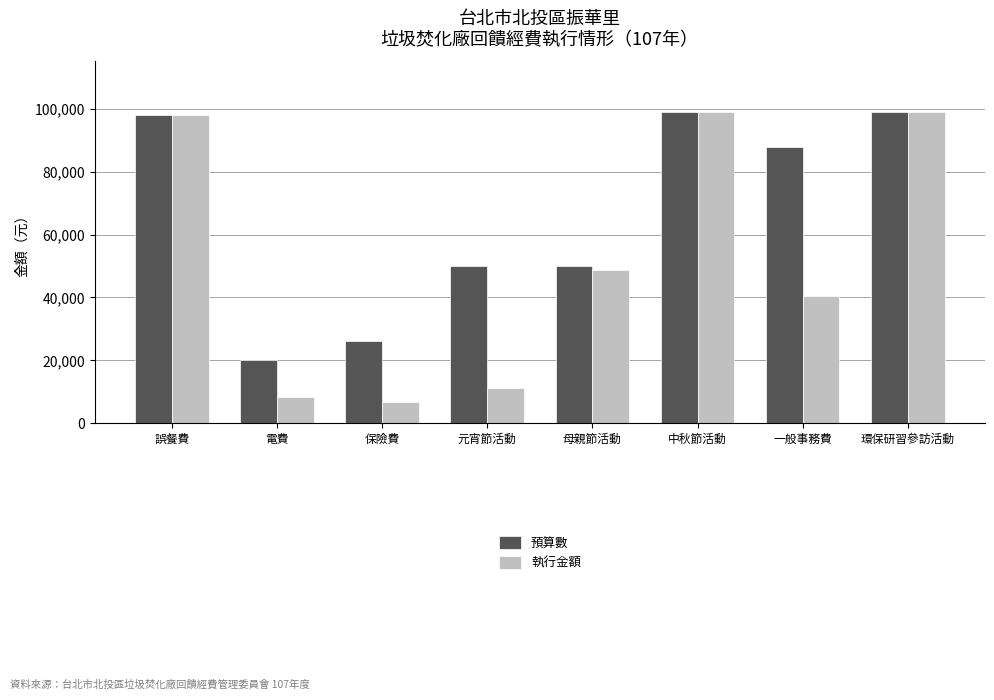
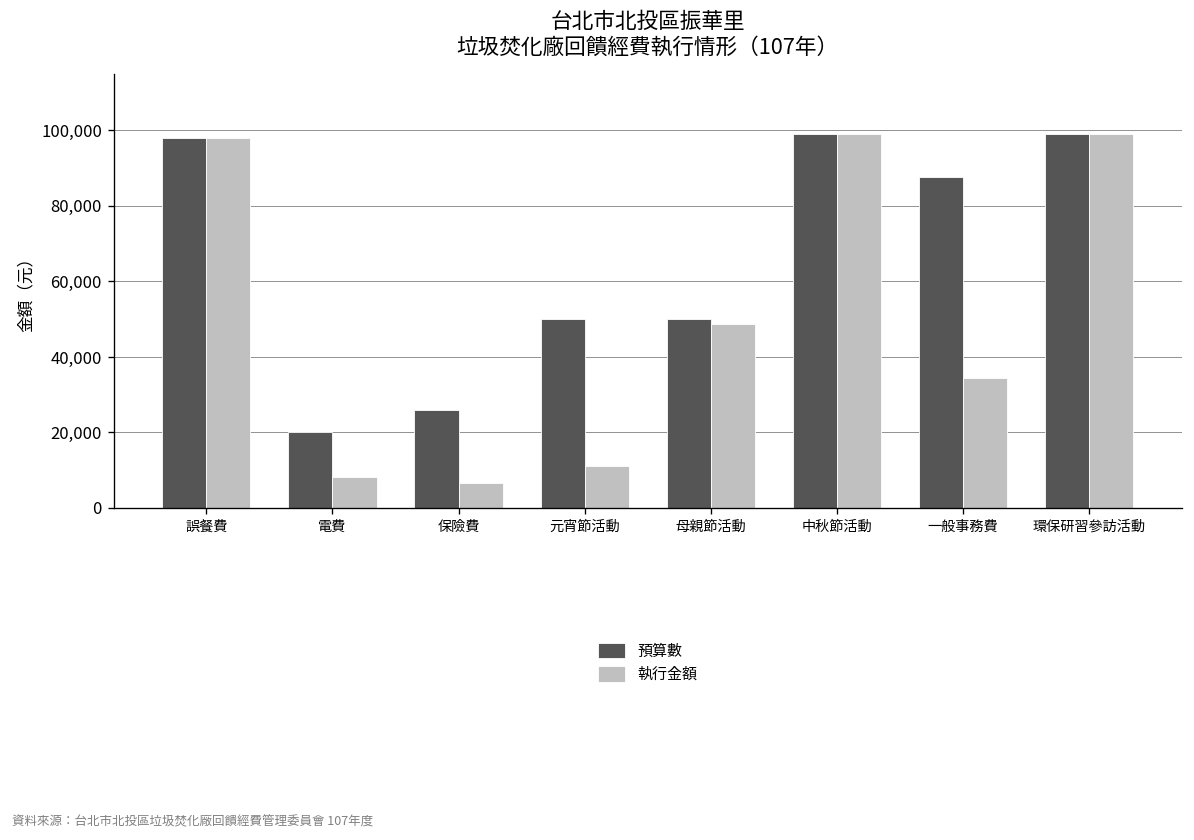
執行金額, 一般事務費: 40,000 -> 34,000
